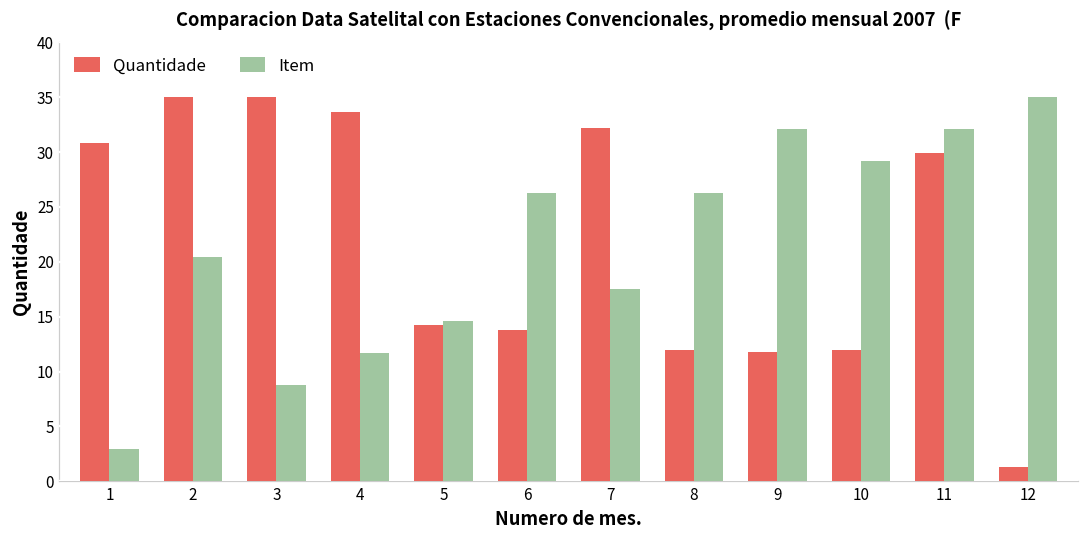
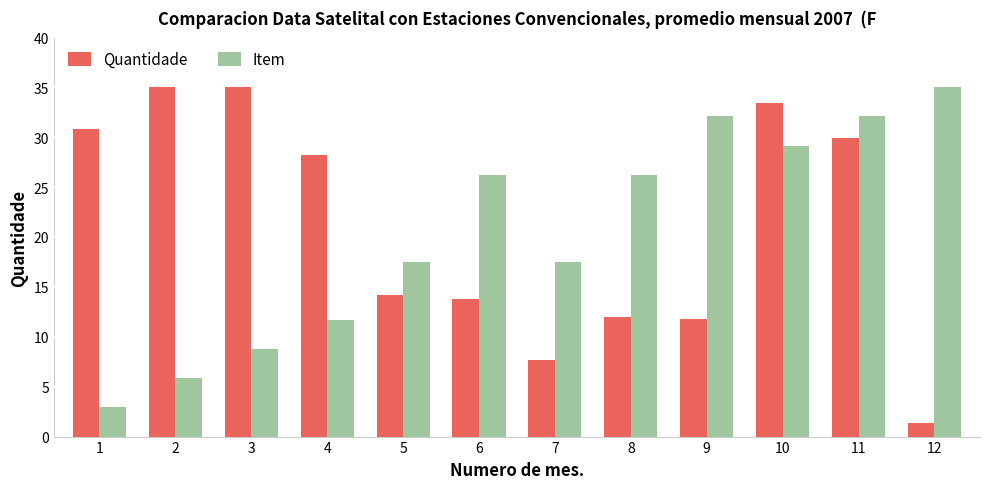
Item, 2: 20 -> 6
Quantidade, 4: 34 -> 28
Item, 5: 15 -> 18
Quantidade, 7: 32 -> 8
Quantidade, 10: 12 -> 33
